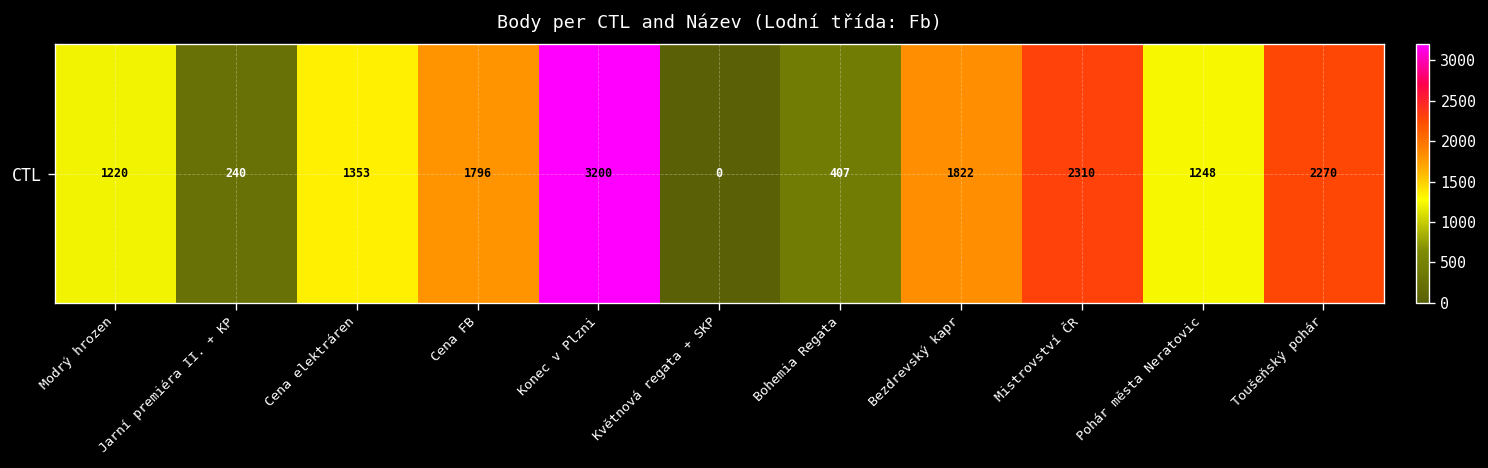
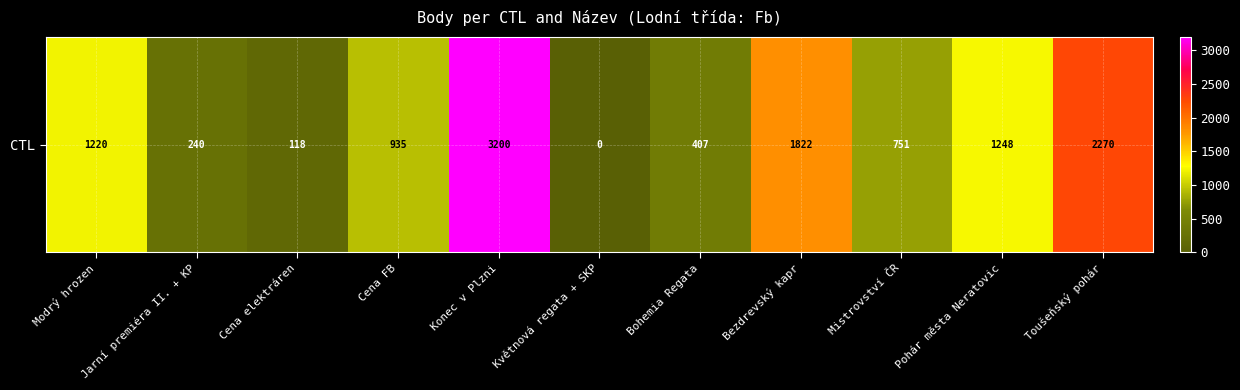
CTL, Cena elektráren: 1353 -> 118
CTL, Cena FB: 1796 -> 935
CTL, Mistrovství ČR: 2310 -> 751
